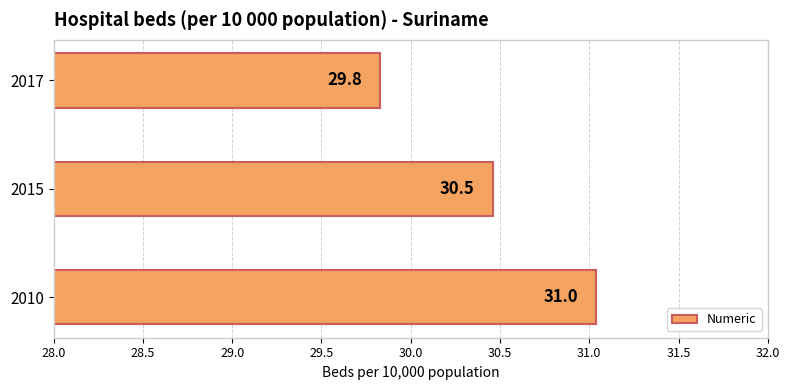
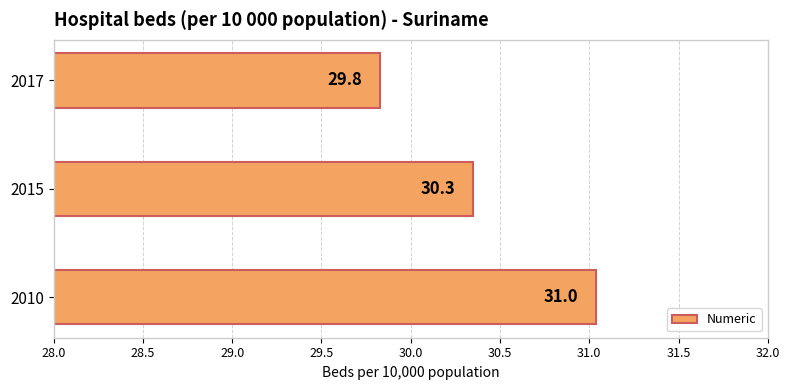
2015: 30.5 -> 30.3
